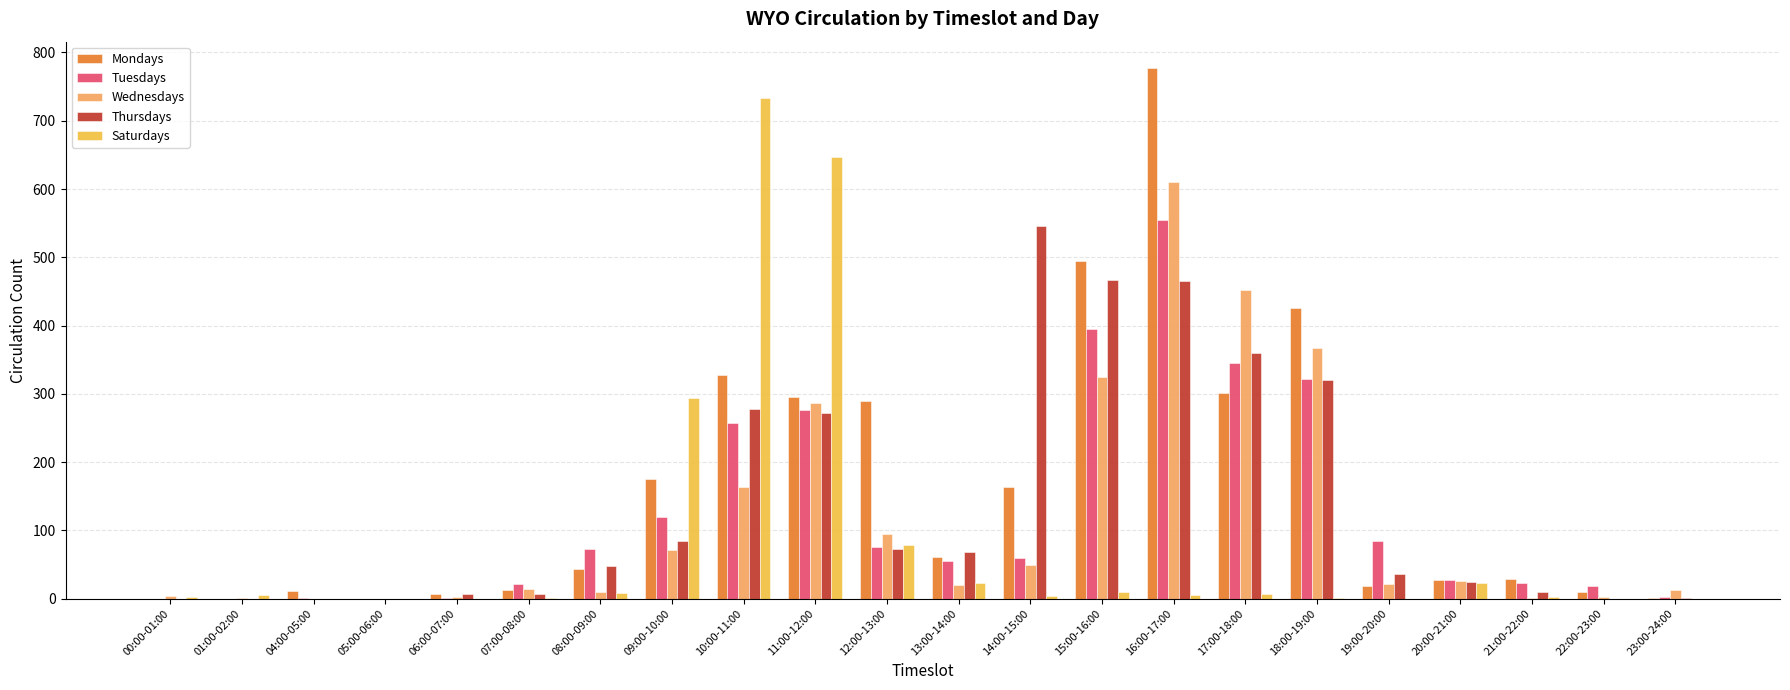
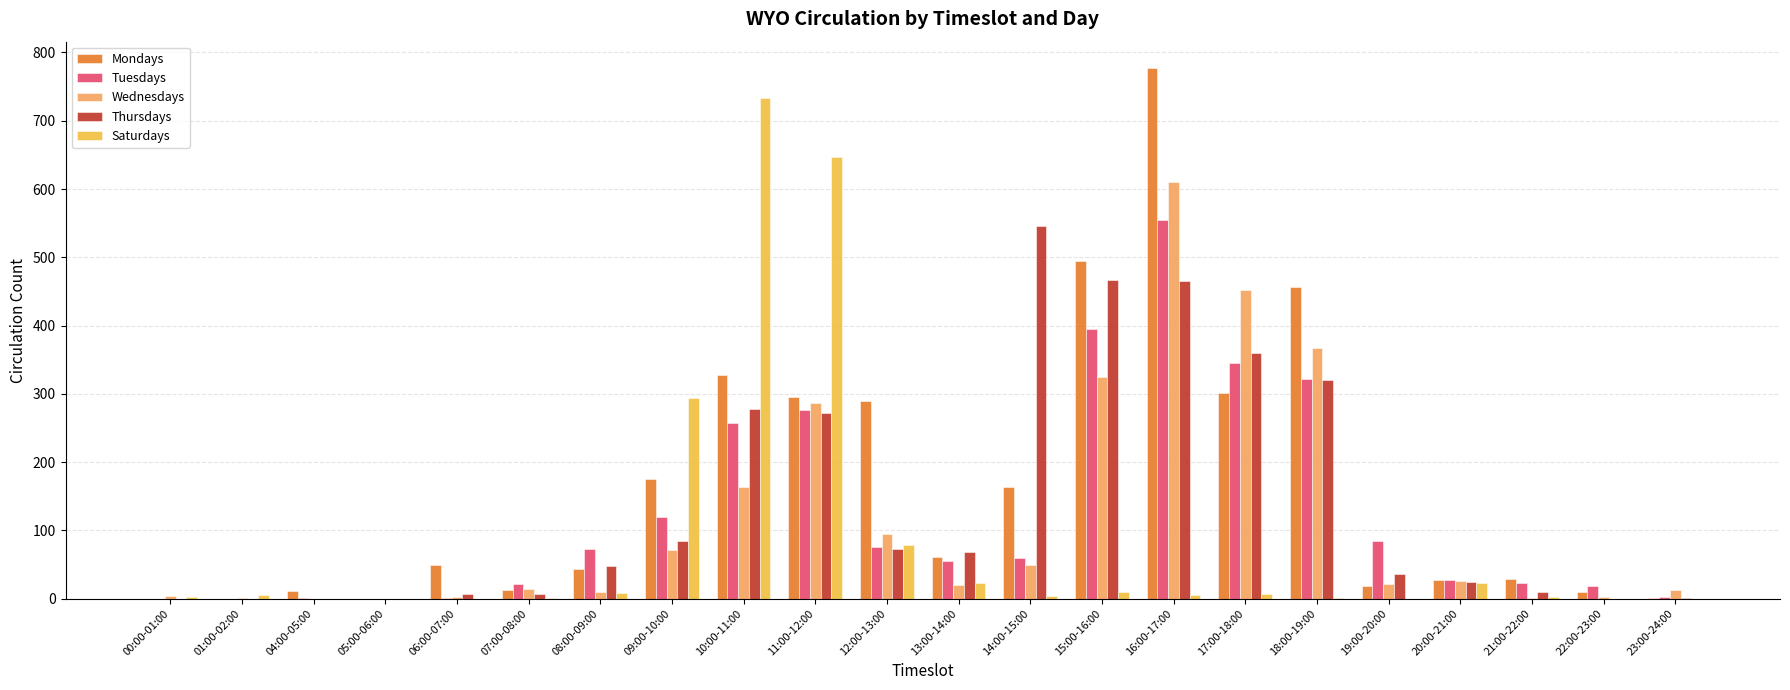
Mondays, 06:00-07:00: 10 -> 50
Mondays, 18:00-19:00: 430 -> 460
